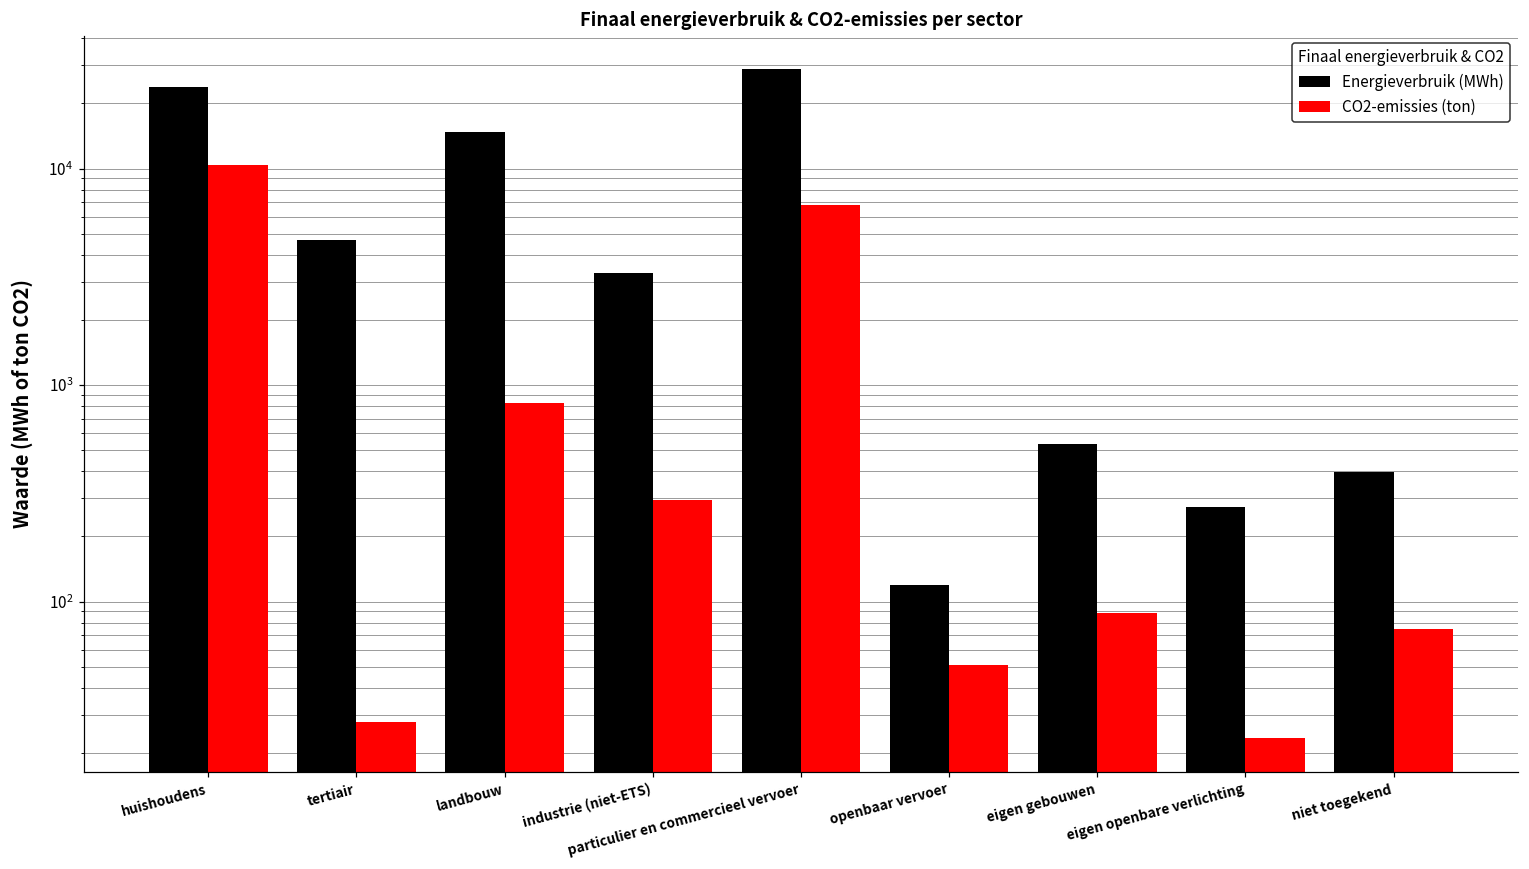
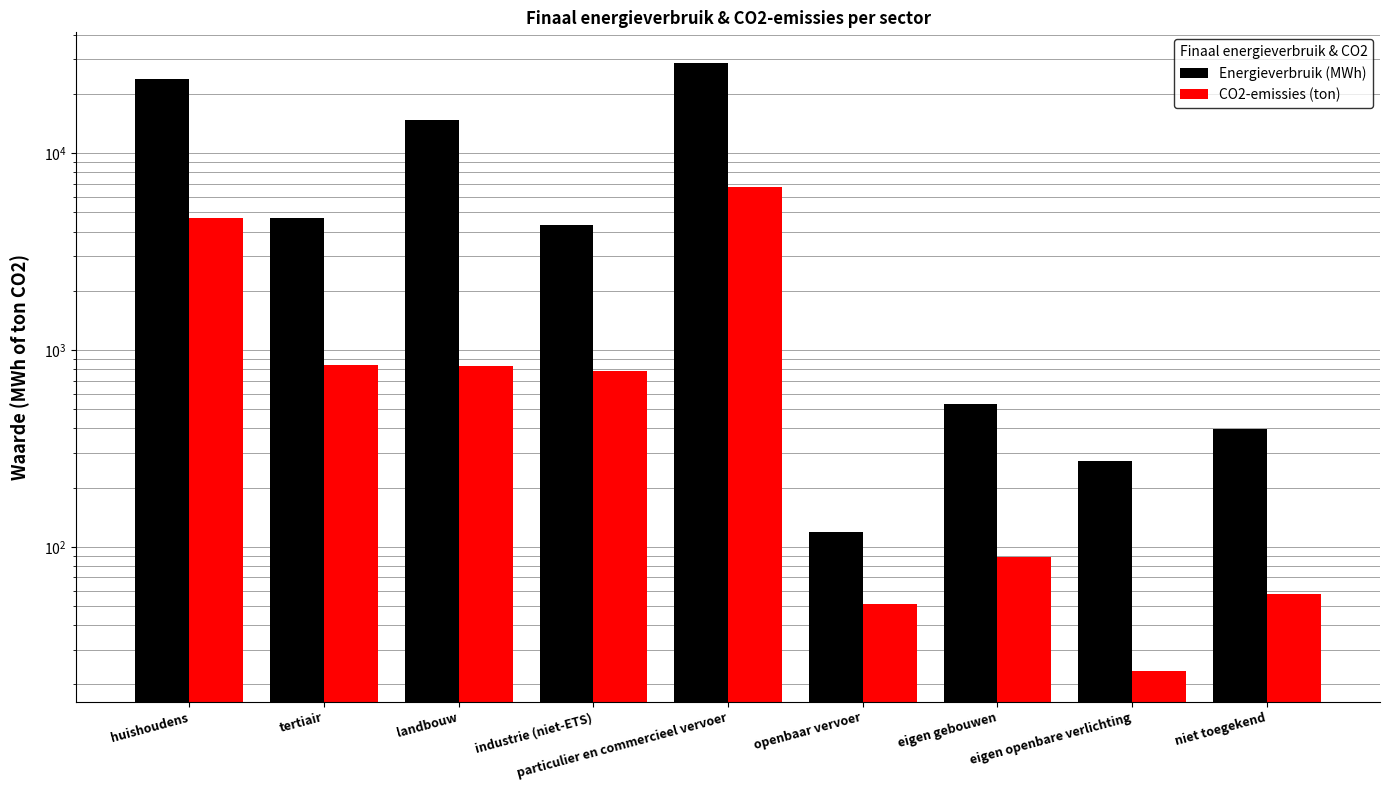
CO2-emissies (ton), huishoudens: 10000 -> 4700
CO2-emissies (ton), tertiair: 28 -> 840
Energieverbruik (MWh), industrie (niet-ETS): 3300 -> 4300
CO2-emissies (ton), industrie (niet-ETS): 290 -> 780
CO2-emissies (ton), niet toegekend: 74 -> 58
